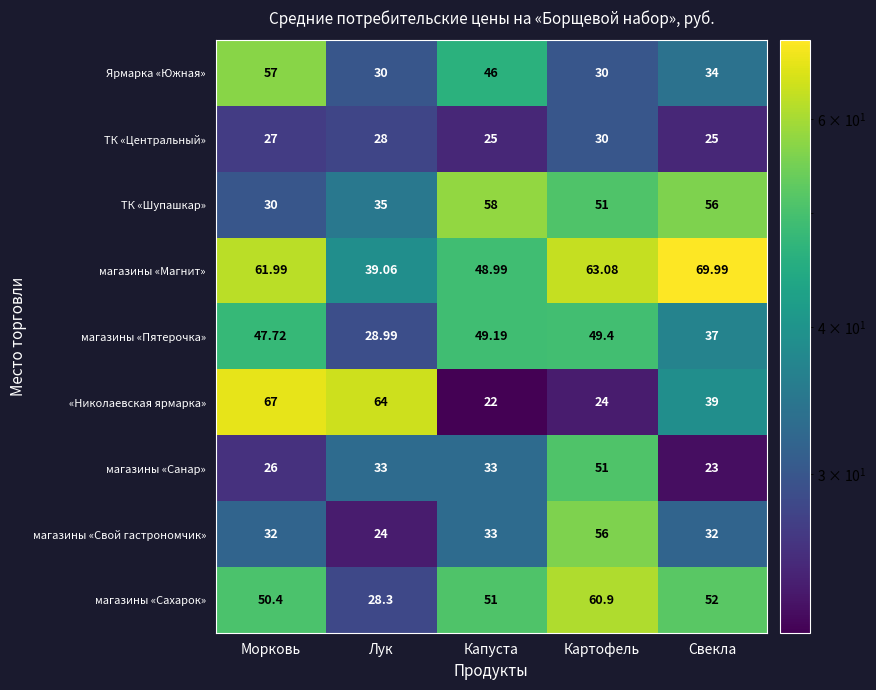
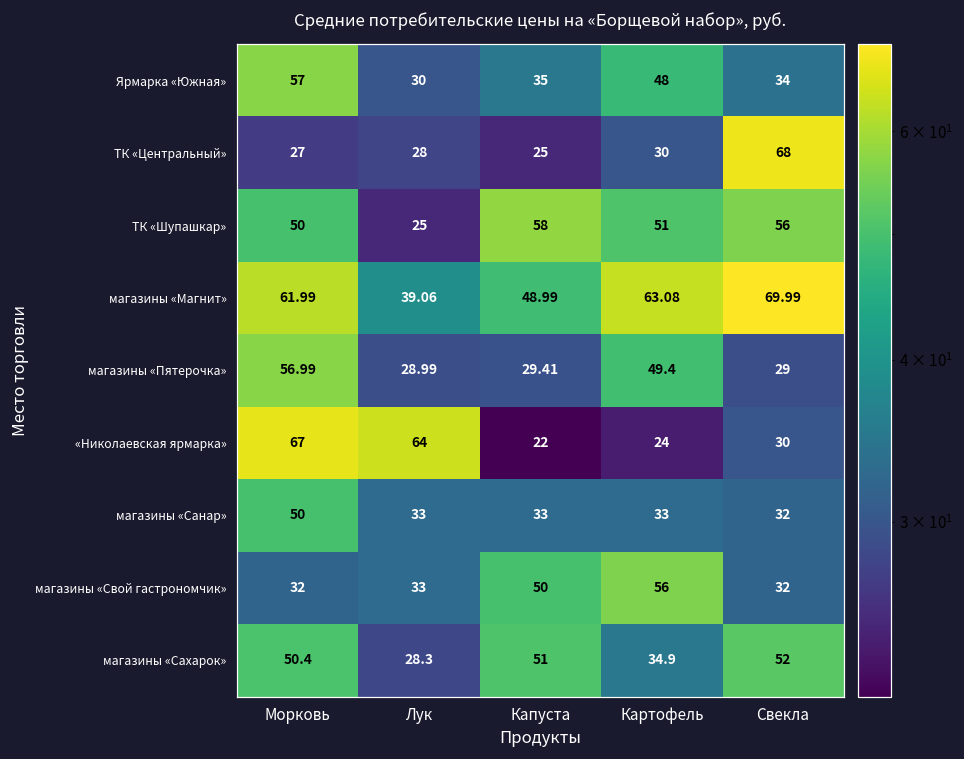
Ярмарка «Южная», Капуста: 46 -> 35
Ярмарка «Южная», Картофель: 30 -> 48
ТК «Центральный», Свекла: 25 -> 68
ТК «Шупашкар», Морковь: 30 -> 50
ТК «Шупашкар», Лук: 35 -> 25
магазины «Пятерочка», Морковь: 47.72 -> 56.99
магазины «Пятерочка», Капуста: 49.19 -> 29.41
магазины «Пятерочка», Свекла: 37 -> 29
«Николаевская ярмарка», Свекла: 39 -> 30
магазины «Санар», Морковь: 26 -> 50
магазины «Санар», Картофель: 51 -> 33
магазины «Санар», Свекла: 23 -> 32
магазины «Свой гастрономчик», Лук: 24 -> 33
магазины «Свой гастрономчик», Капуста: 33 -> 50
магазины «Сахарок», Картофель: 60.9 -> 34.9
